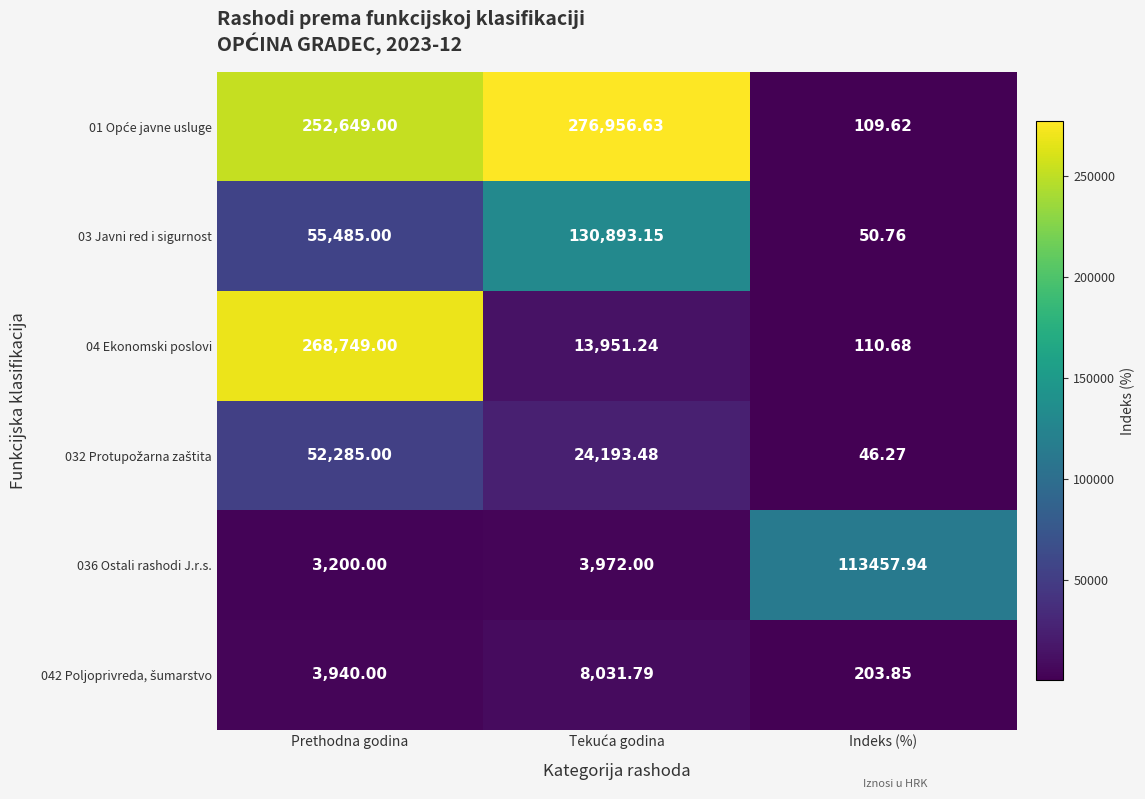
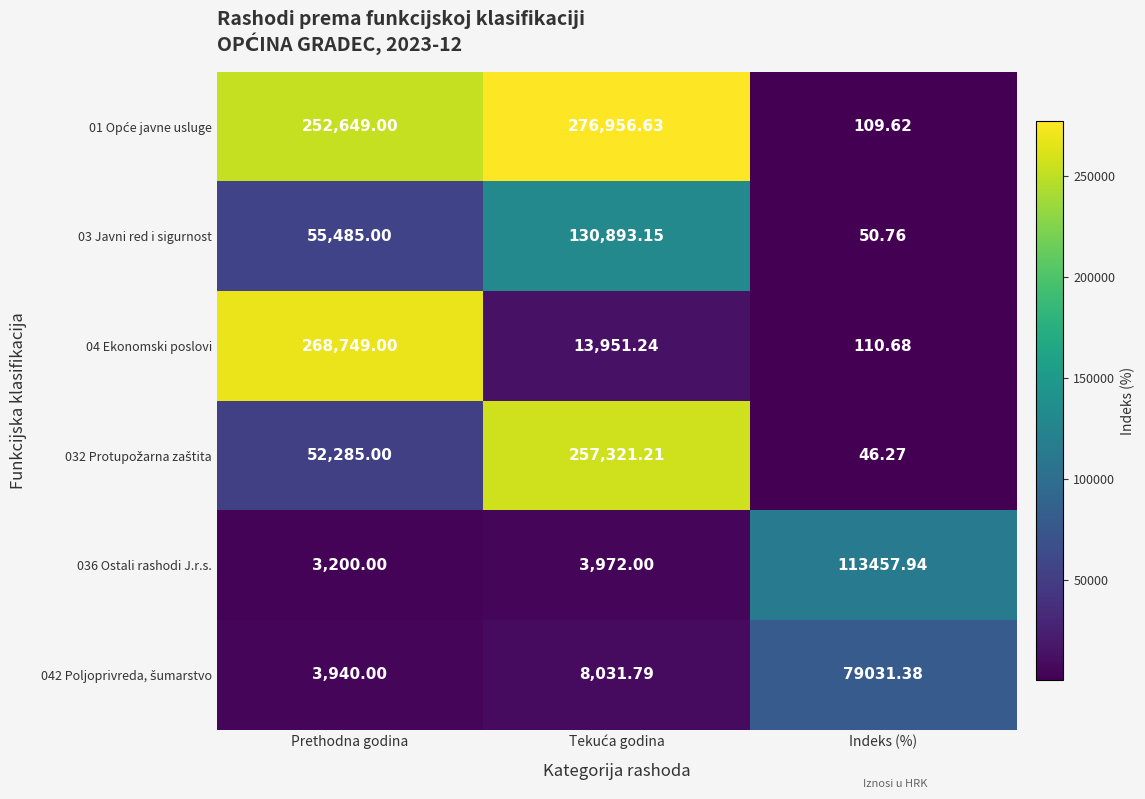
032 Protupožarna zaštita, Tekuća godina: 24,193.48 -> 257,321.21
042 Poljoprivreda, šumarstvo, Indeks (%): 203.85 -> 79031.38
